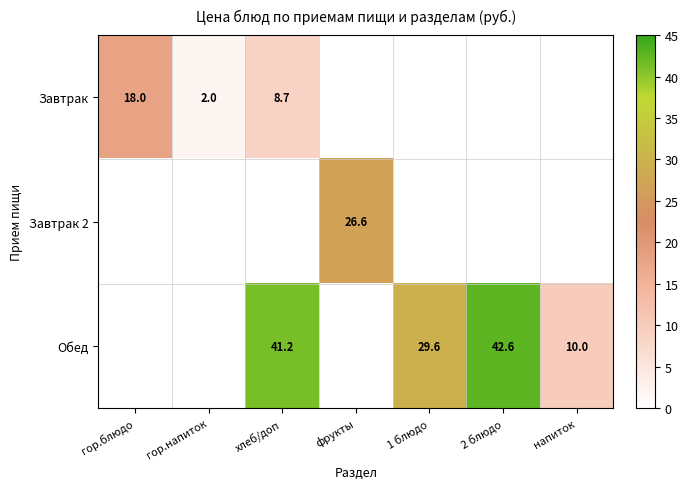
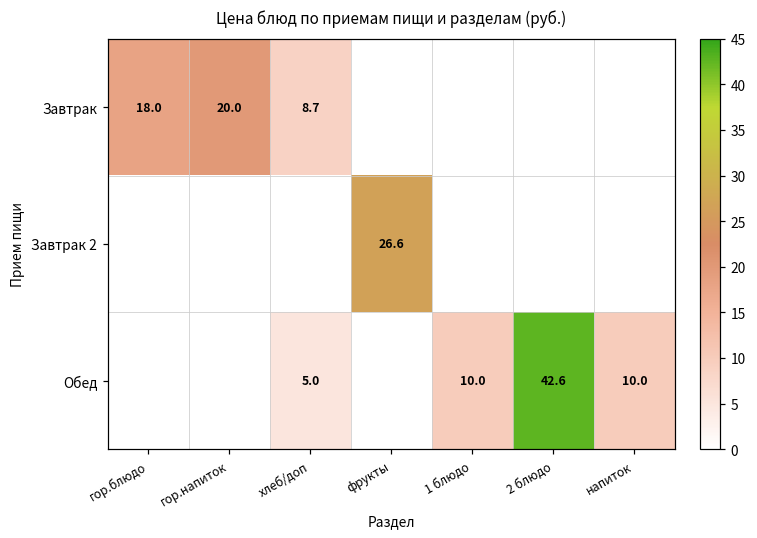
Завтрак, гор.напиток: 2.0 -> 20.0
Обед, хлеб/доп: 41.2 -> 5.0
Обед, 1 блюдо: 29.6 -> 10.0
